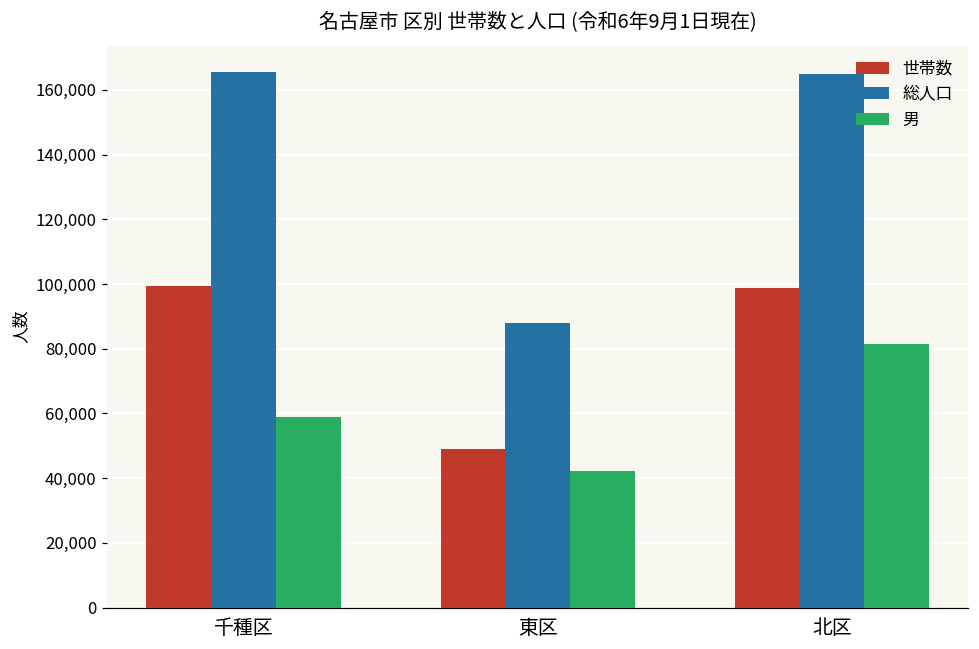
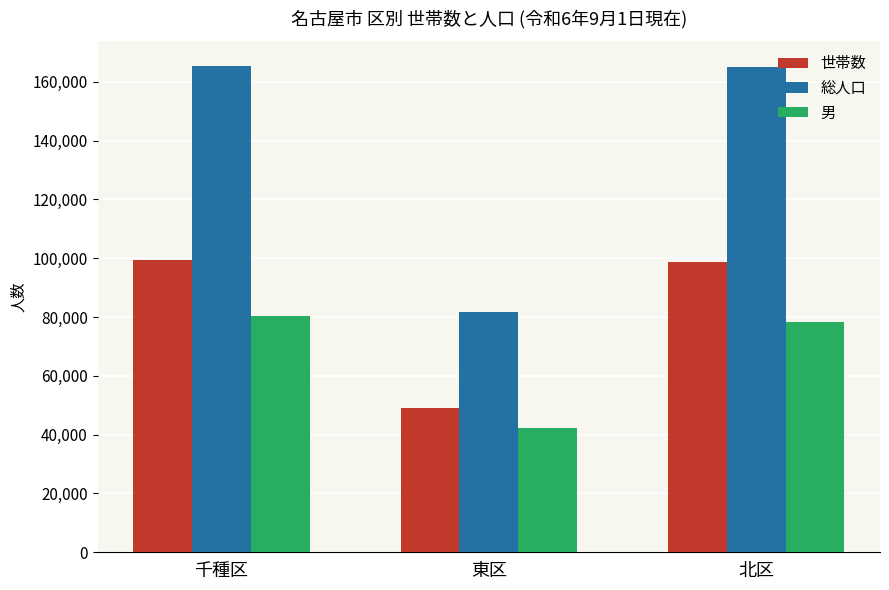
男, 千種区: 59,000 -> 80,000
総人口, 東区: 88,000 -> 82,000
男, 北区: 82,000 -> 78,000
